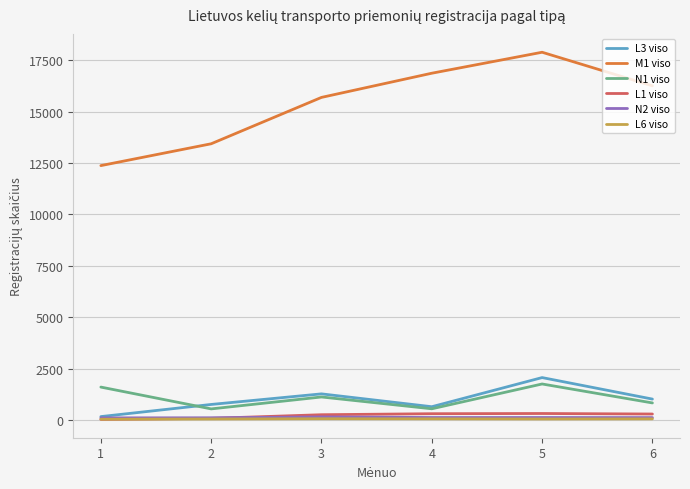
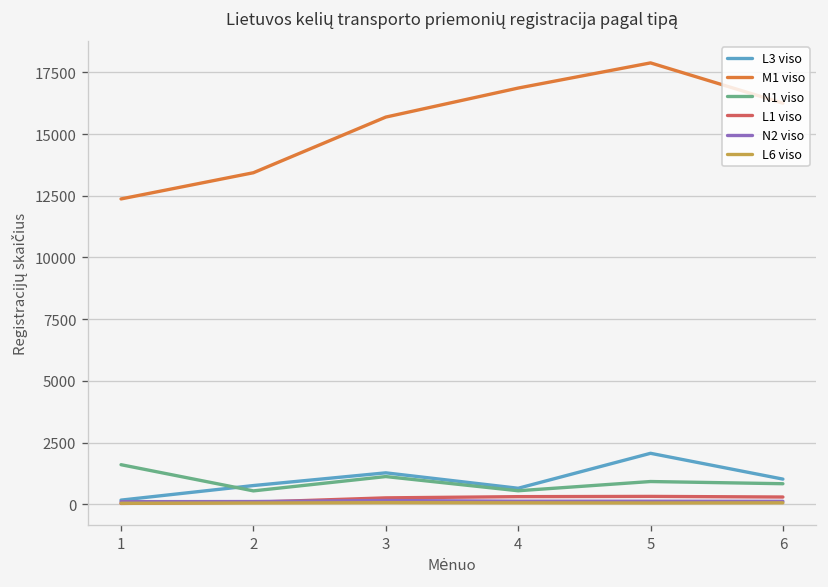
N1 viso, 5: 1800 -> 900
